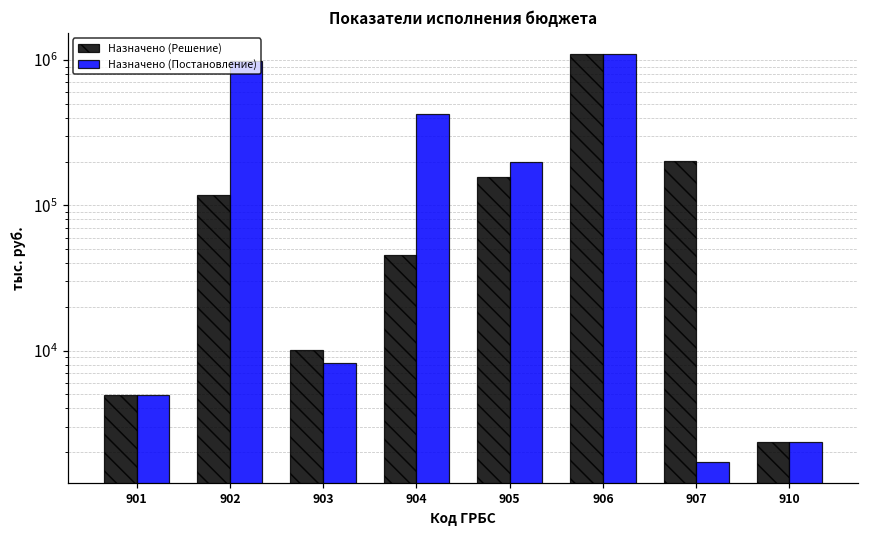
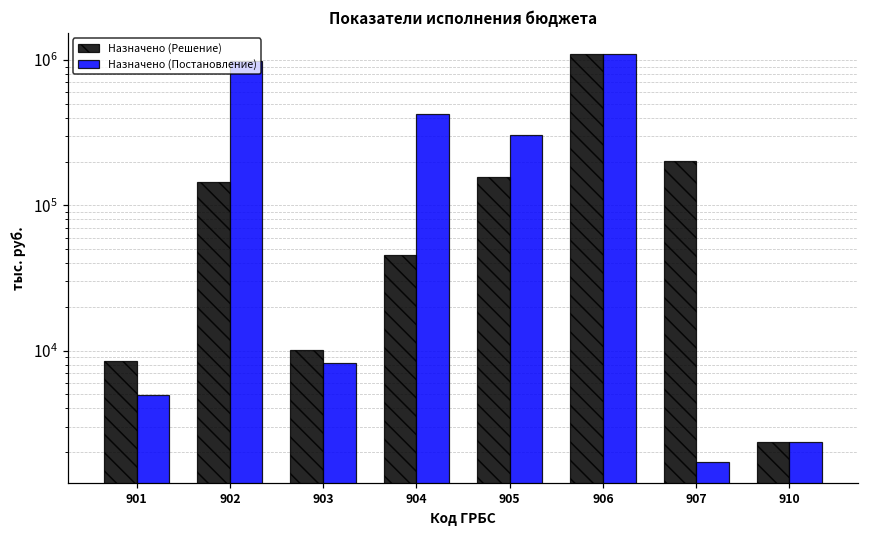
Назначено (Решение), 901: 5000 -> 8000
Назначено (Решение), 902: 120000 -> 140000
Назначено (Постановление), 905: 200000 -> 300000
